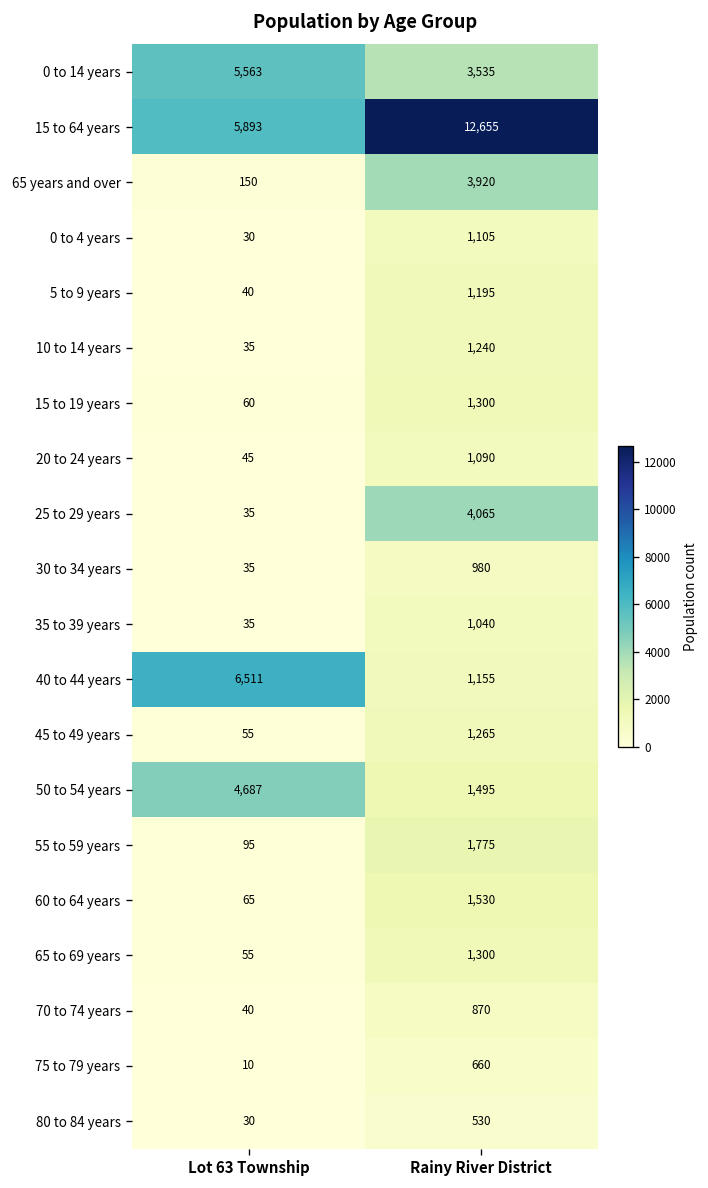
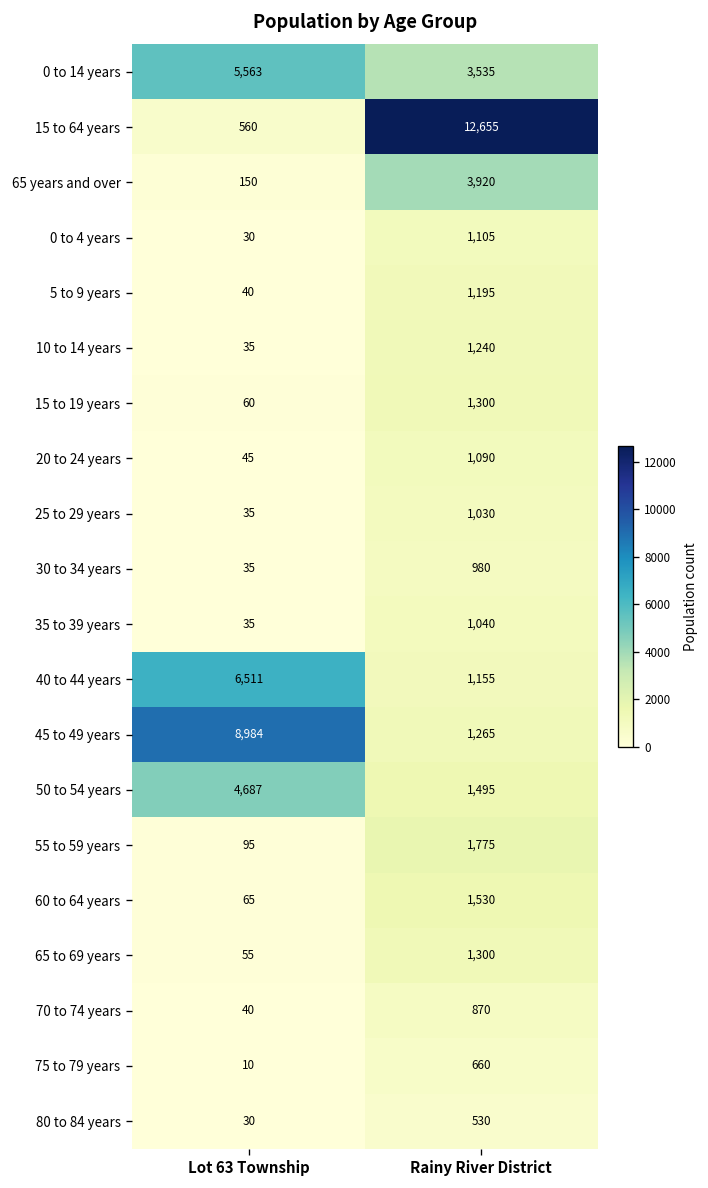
15 to 64 years, Lot 63 Township: 5,893 -> 560
25 to 29 years, Rainy River District: 4,065 -> 1,030
45 to 49 years, Lot 63 Township: 55 -> 8,984
